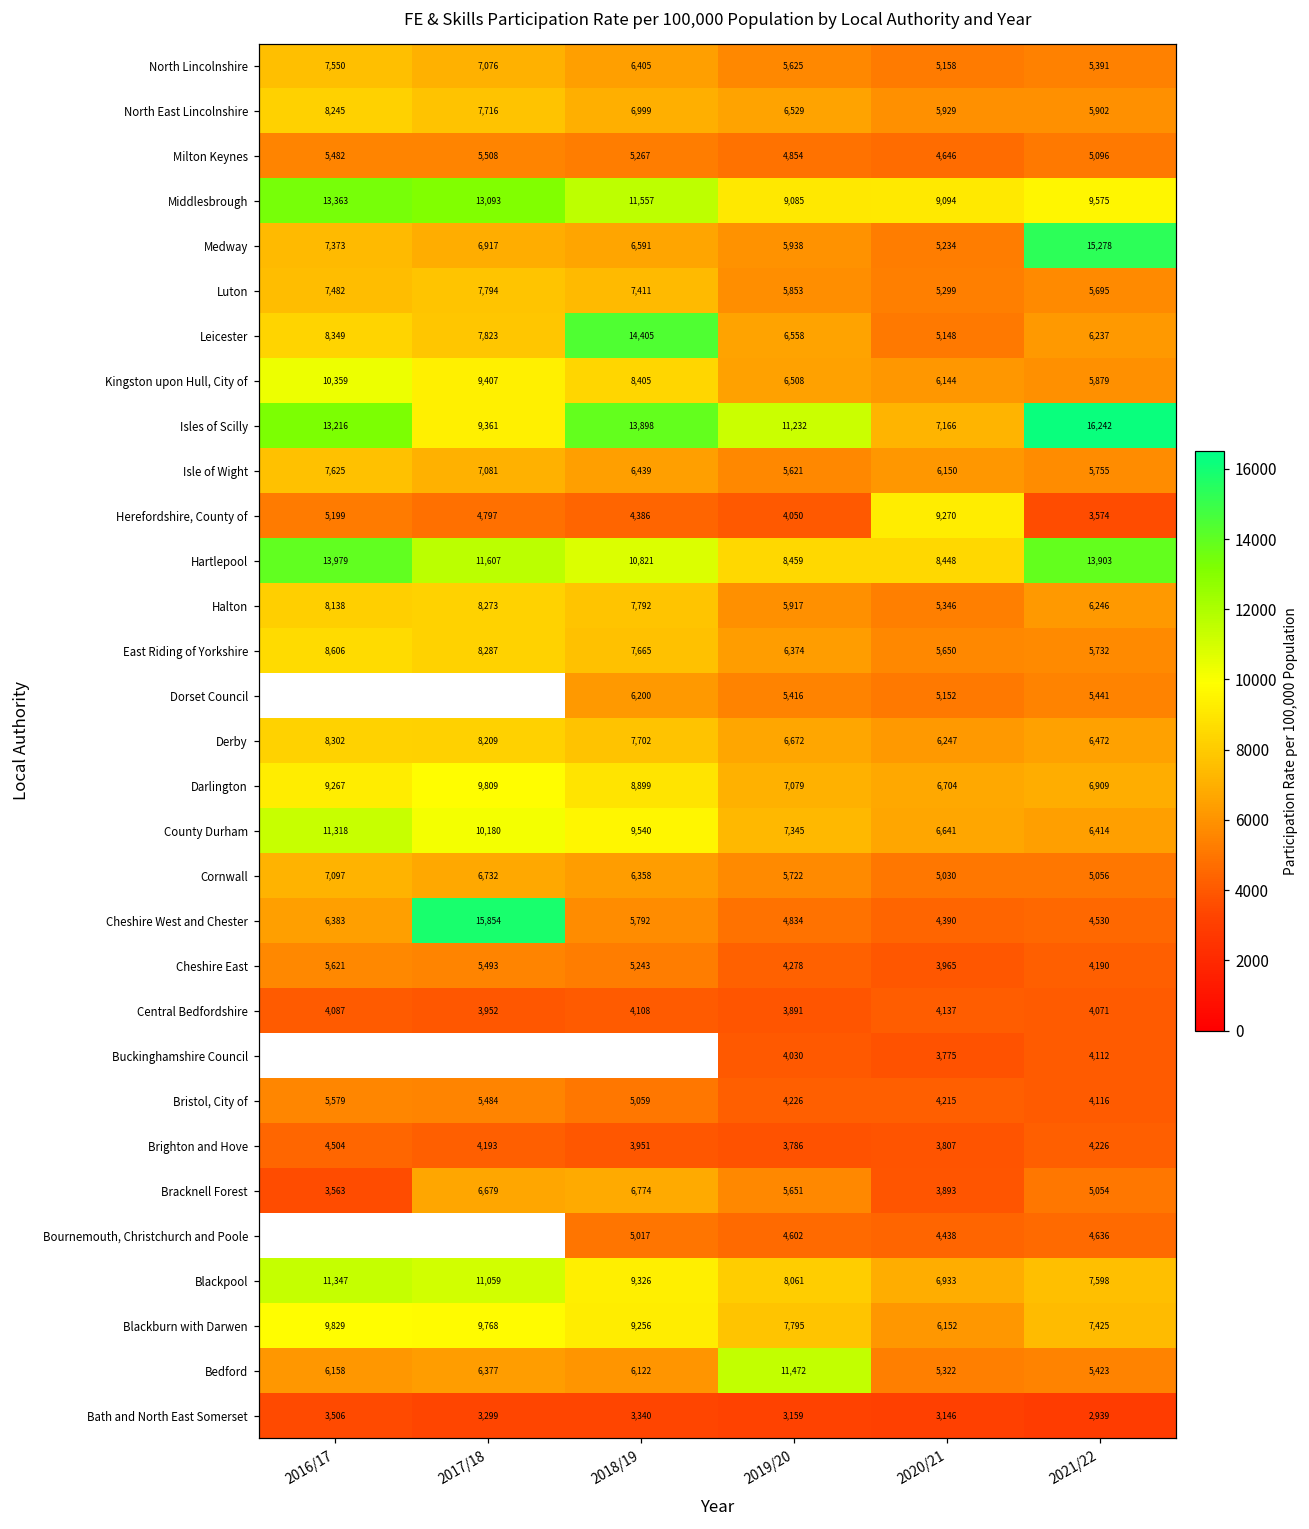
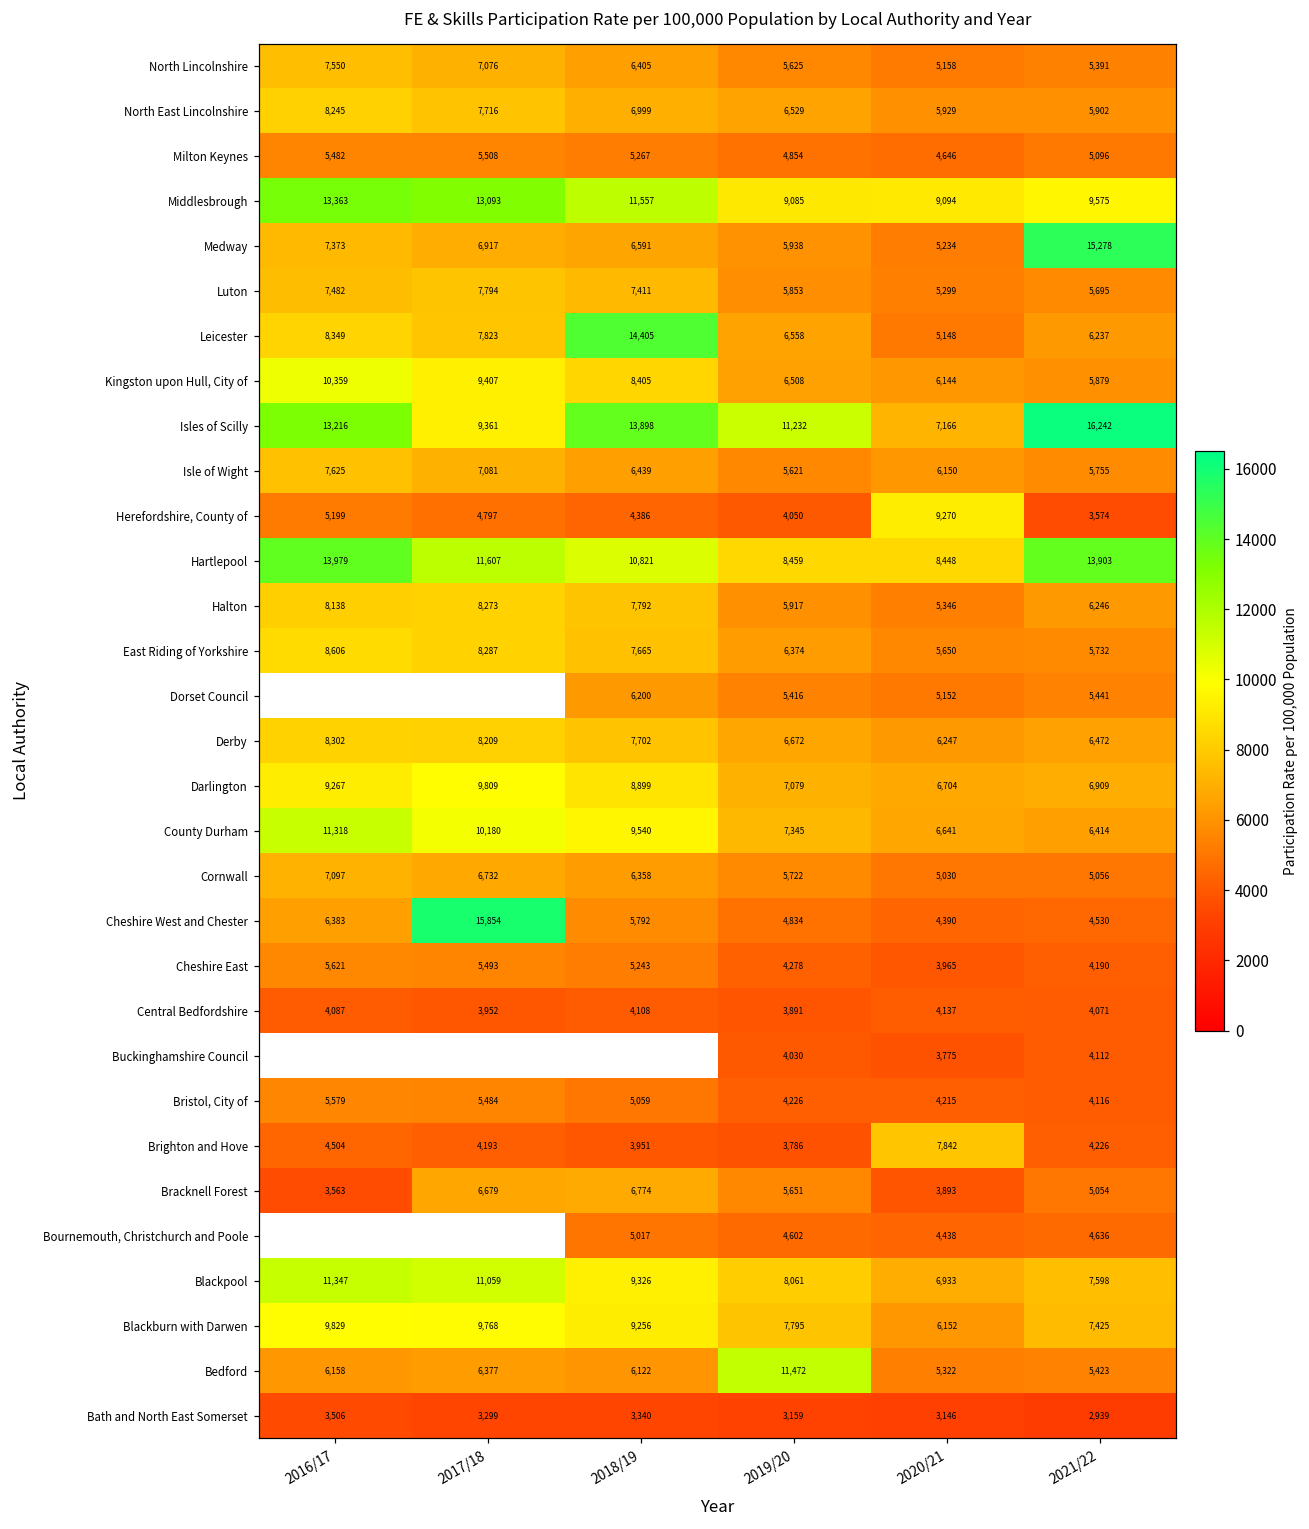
Brighton and Hove, 2020/21: 3,807 -> 7,842
